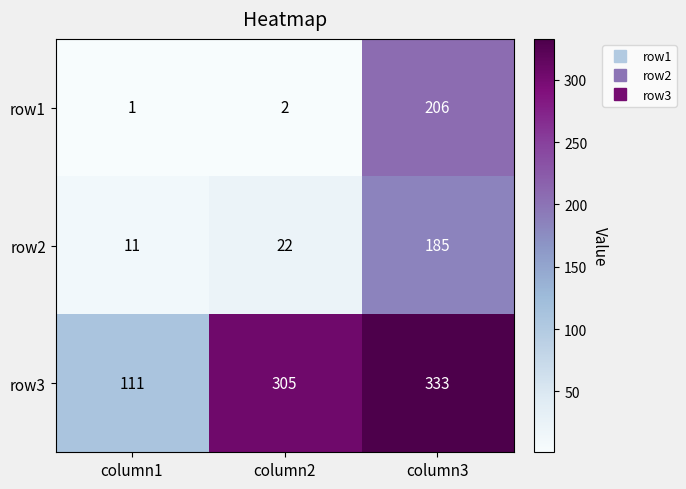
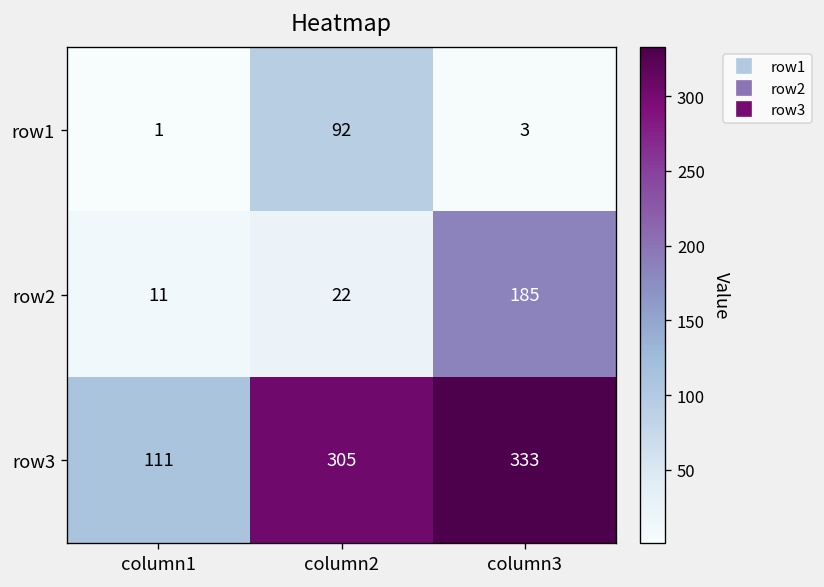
row1, column2: 2 -> 92
row1, column3: 206 -> 3
